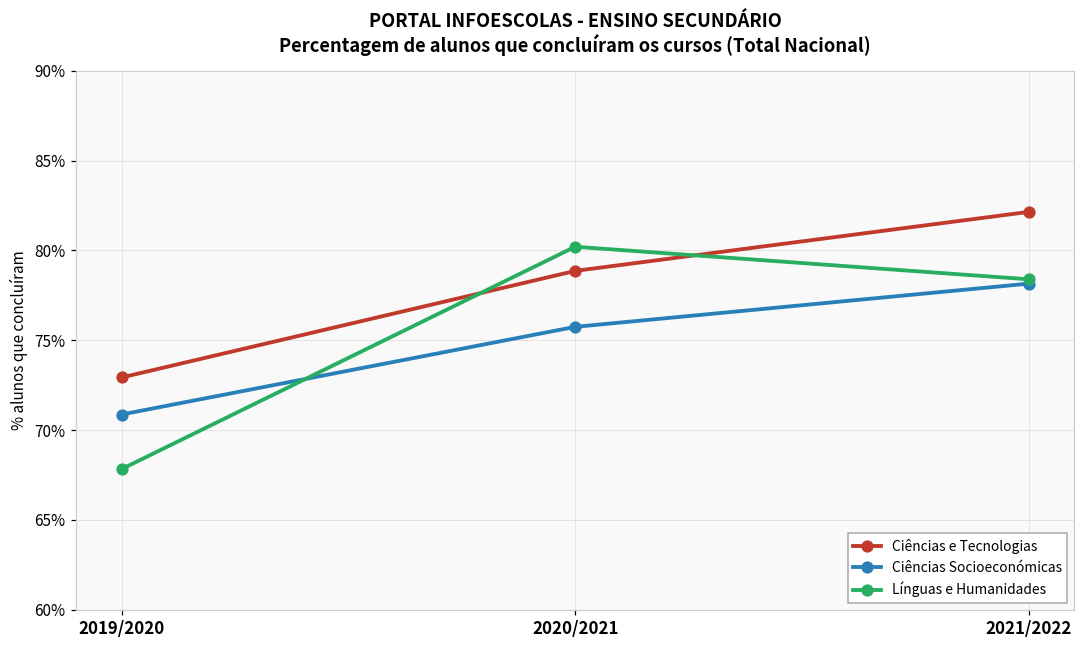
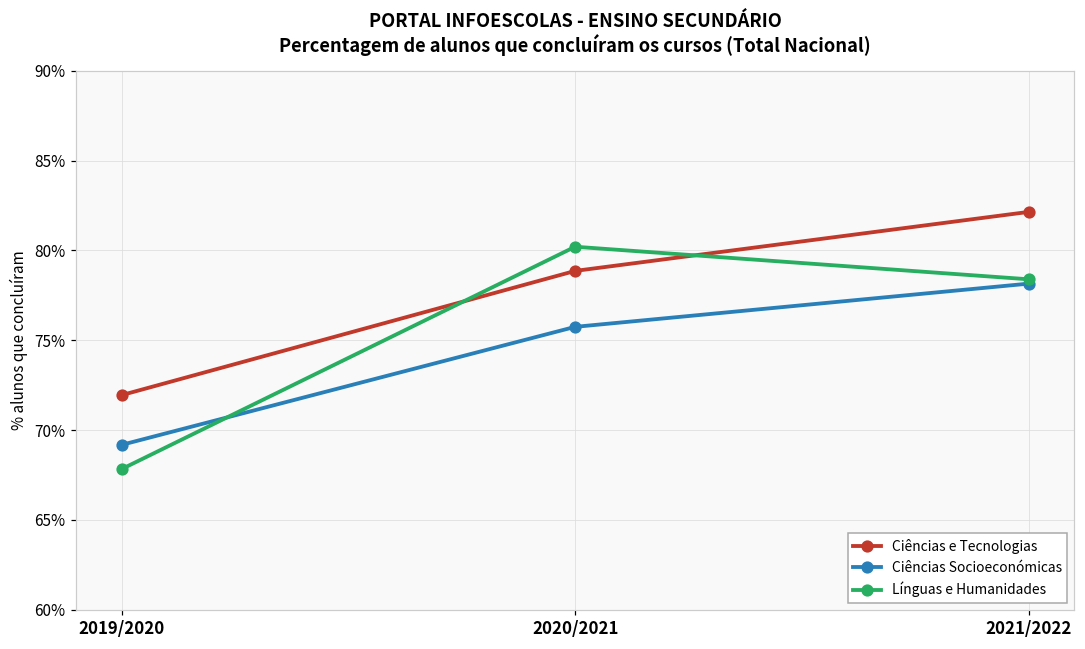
Ciências e Tecnologias, 2019/2020: 72.9% -> 71.9%
Ciências Socioeconómicas, 2019/2020: 70.9% -> 69.2%
